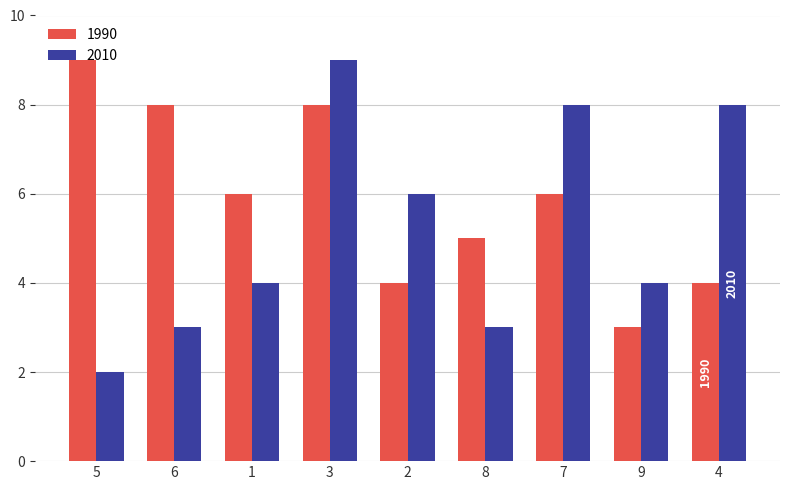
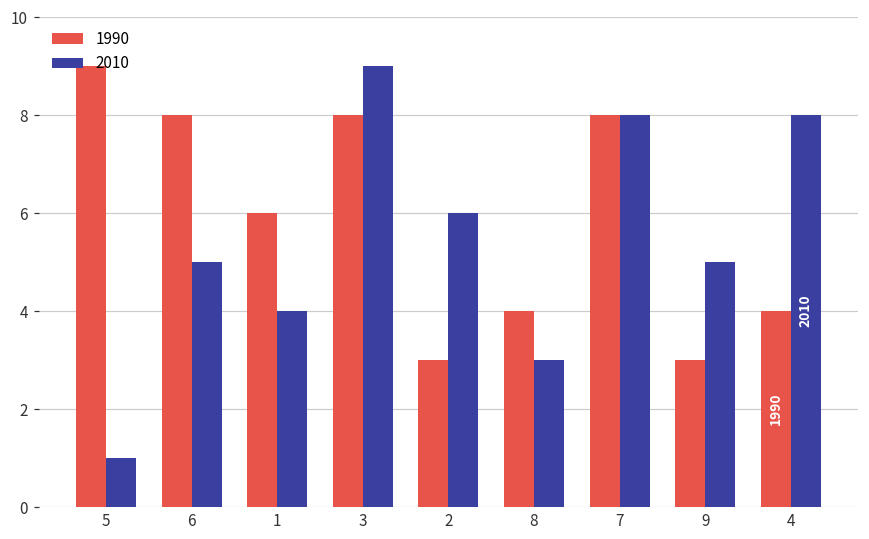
2010, 5: 2 -> 1
2010, 6: 3 -> 5
1990, 2: 4 -> 3
1990, 8: 5 -> 4
1990, 7: 6 -> 8
2010, 9: 4 -> 5
